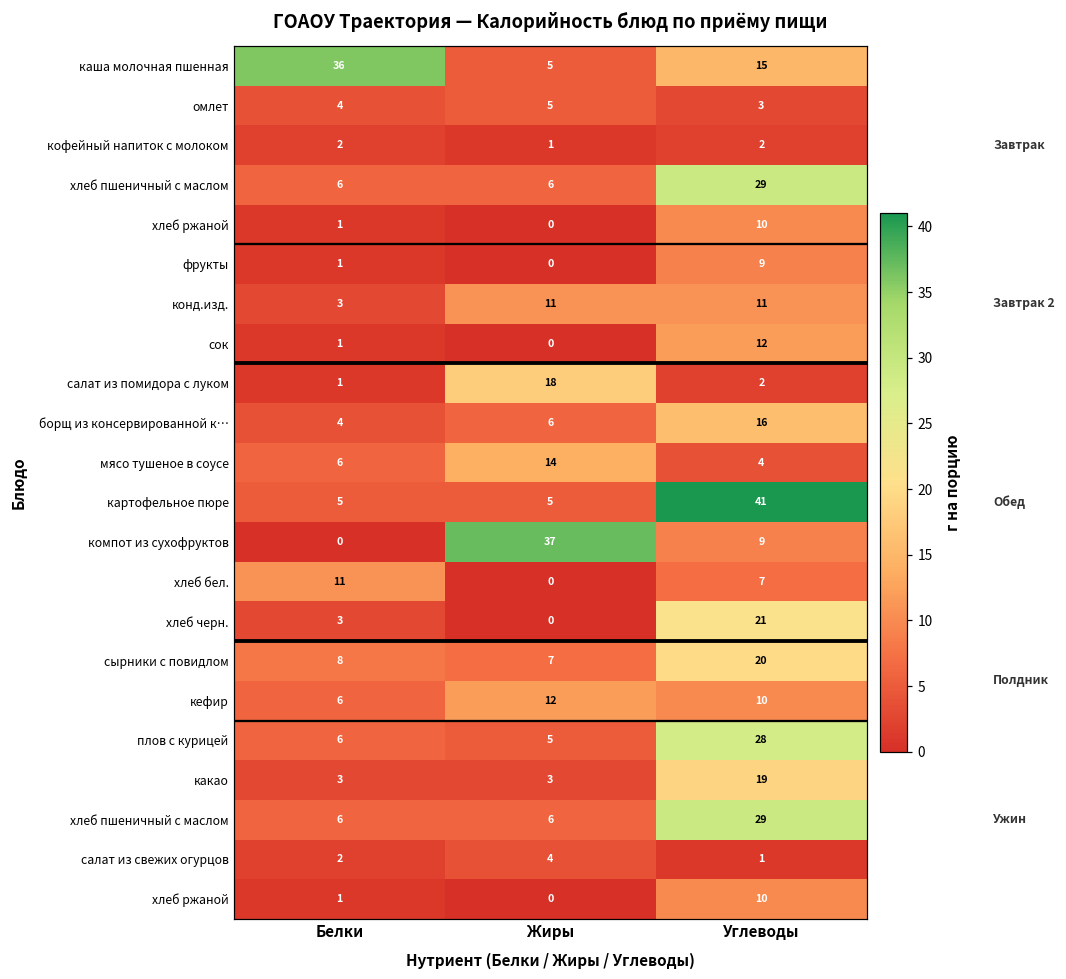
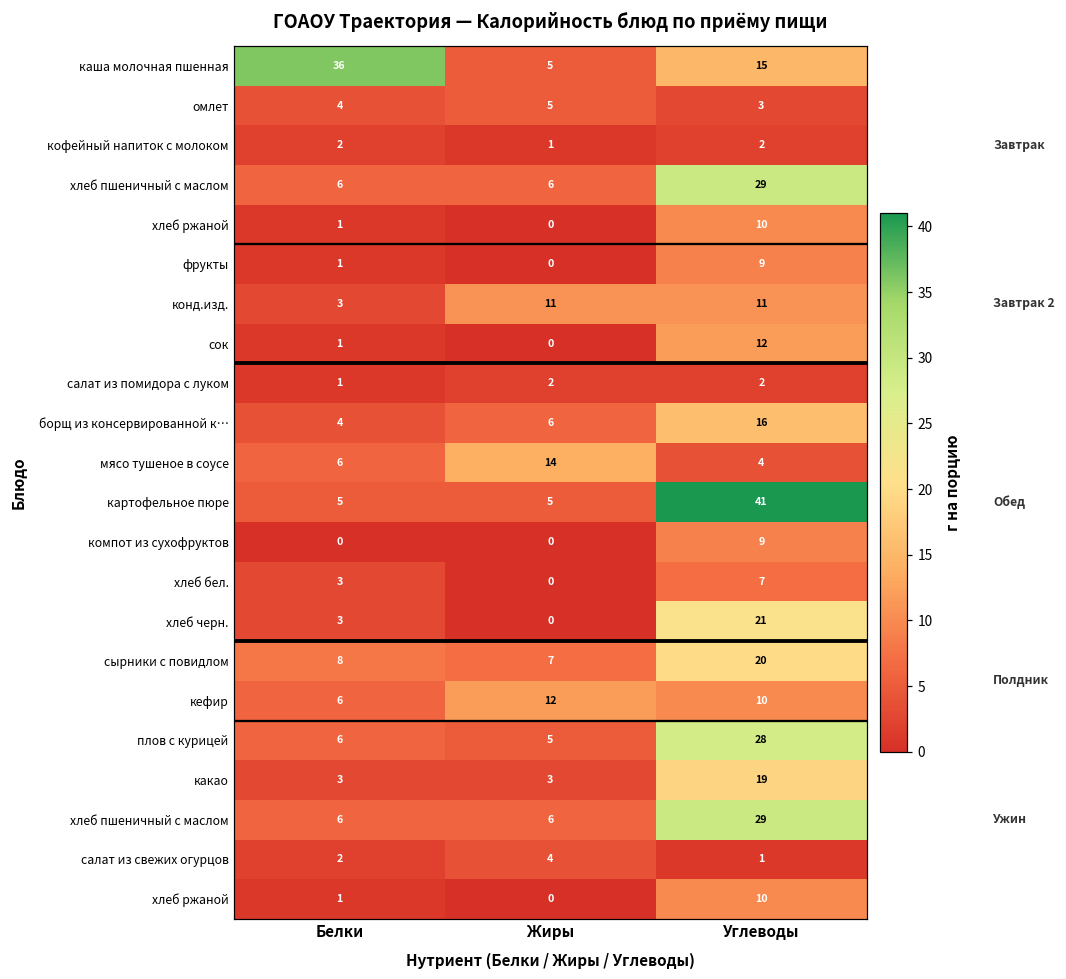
салат из помидора с луком, Жиры: 18 -> 2
компот из сухофруктов, Жиры: 37 -> 0
хлеб бел., Белки: 11 -> 3
